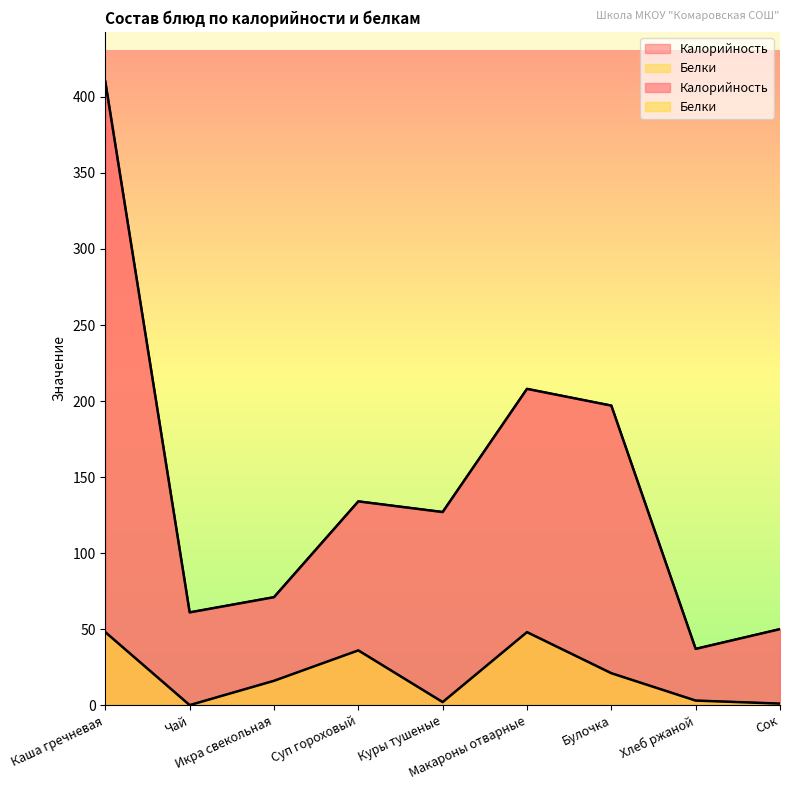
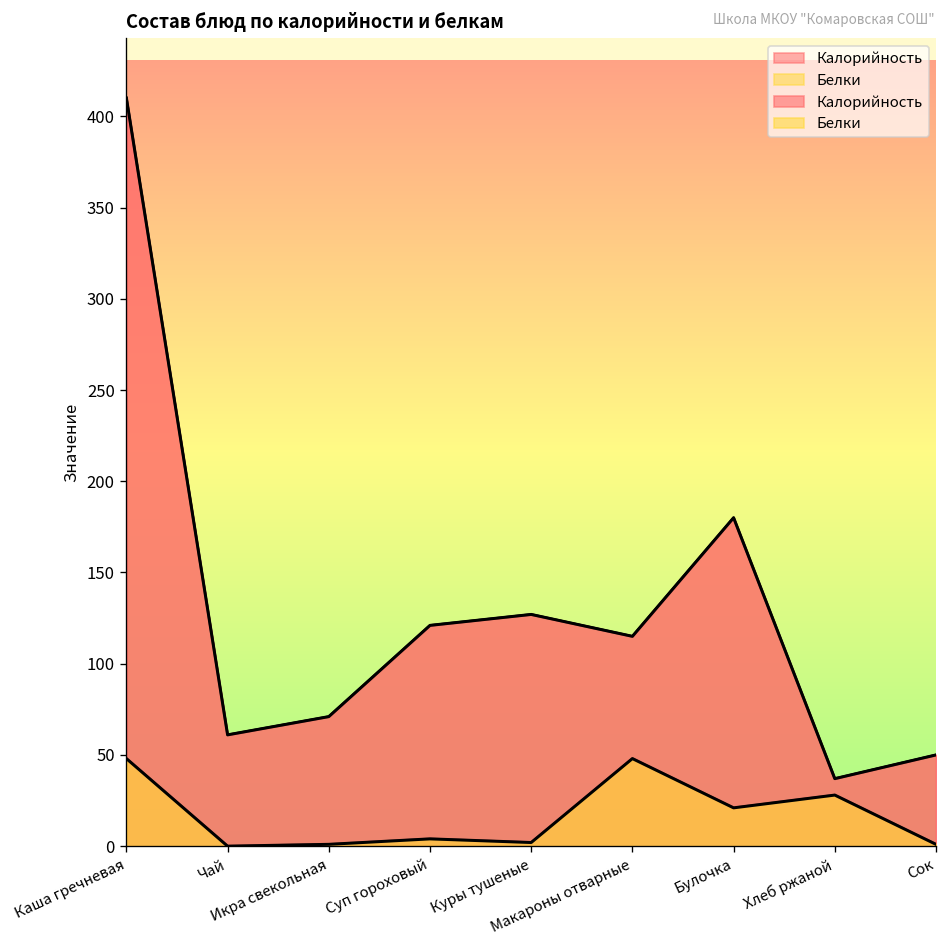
Белки, Икра свекольная: 16 -> 1
Калорийность, Суп гороховый: 134 -> 121
Белки, Суп гороховый: 36 -> 4
Калорийность, Макароны отварные: 208 -> 115
Калорийность, Булочка: 197 -> 180
Белки, Хлеб ржаной: 3 -> 28
